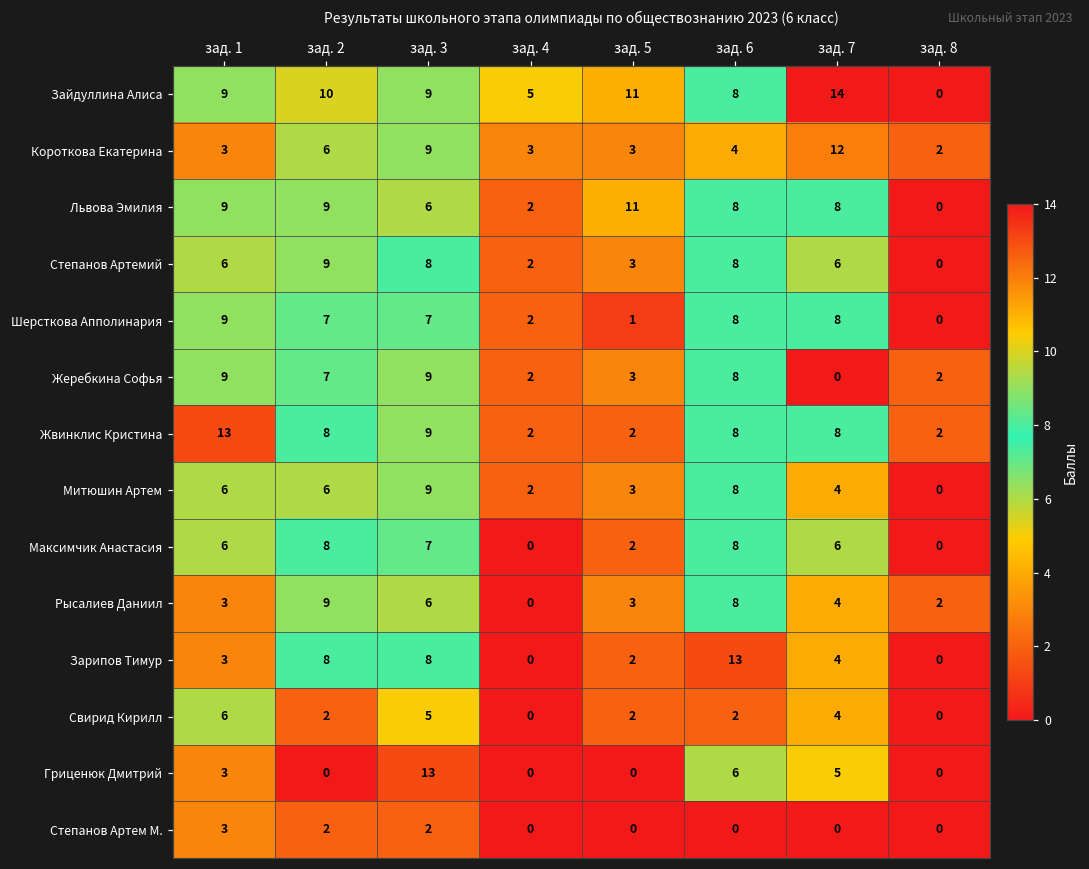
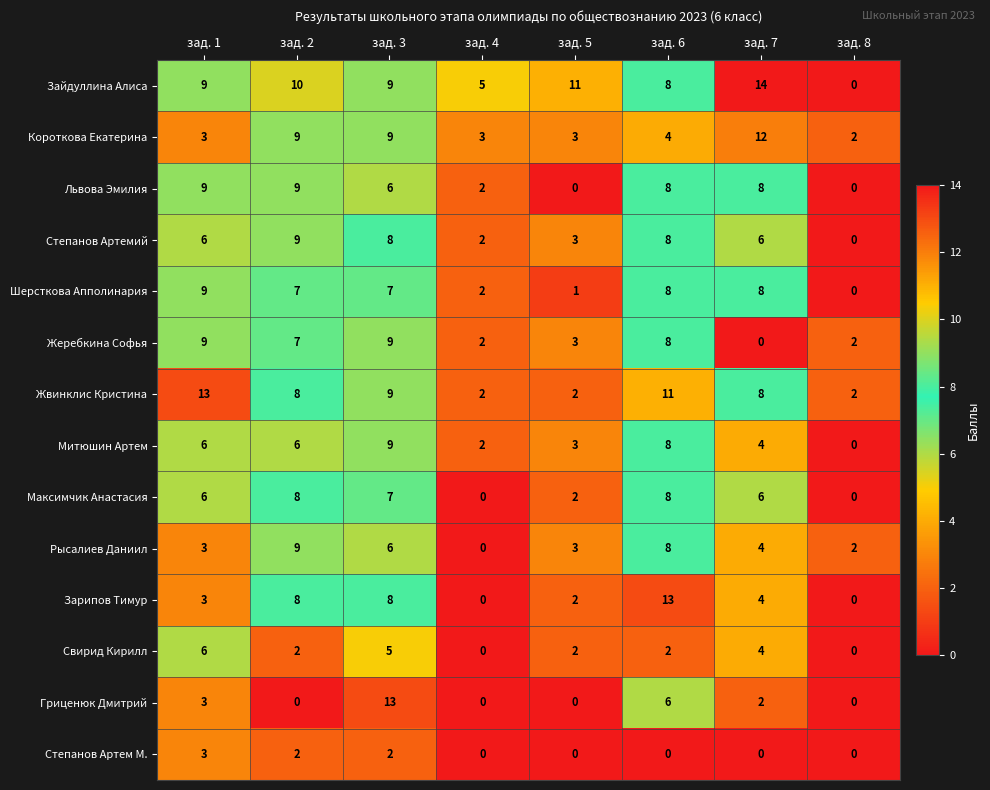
Короткова Екатерина, зад. 2: 6 -> 9
Львова Эмилия, зад. 5: 11 -> 0
Жвинклис Кристина, зад. 6: 8 -> 11
Гриценюк Дмитрий, зад. 7: 5 -> 2
